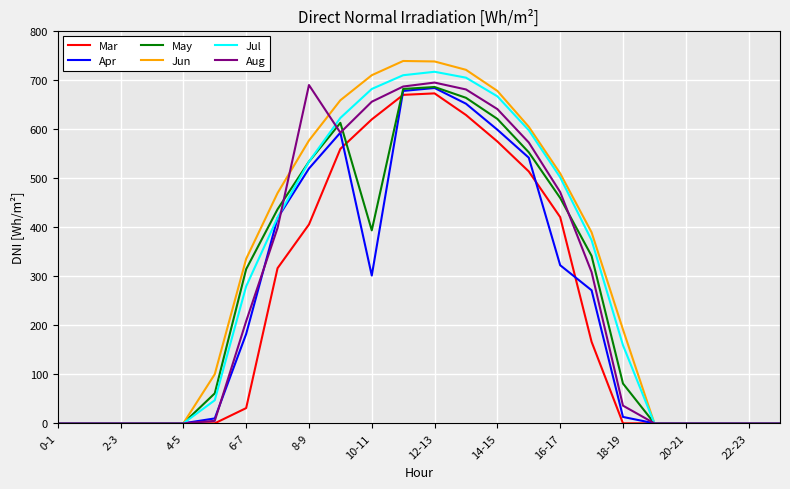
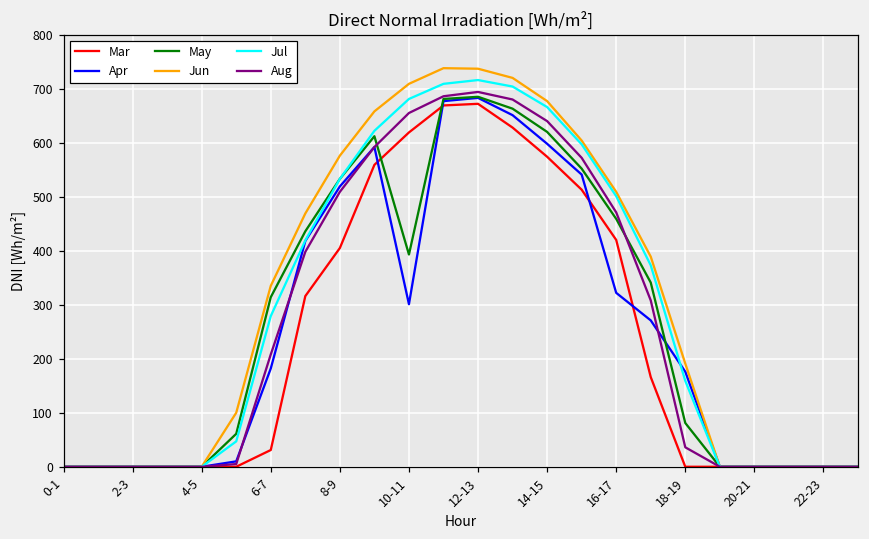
Aug, 8-9: 690 -> 510
Apr, 18-19: 10 -> 180
